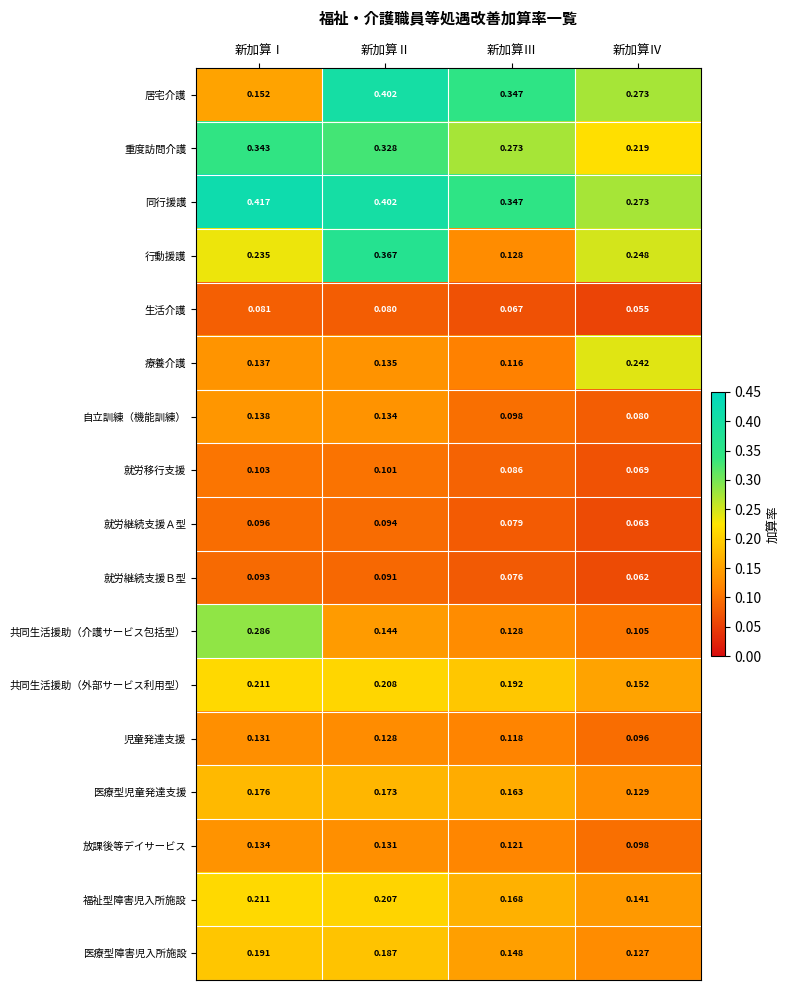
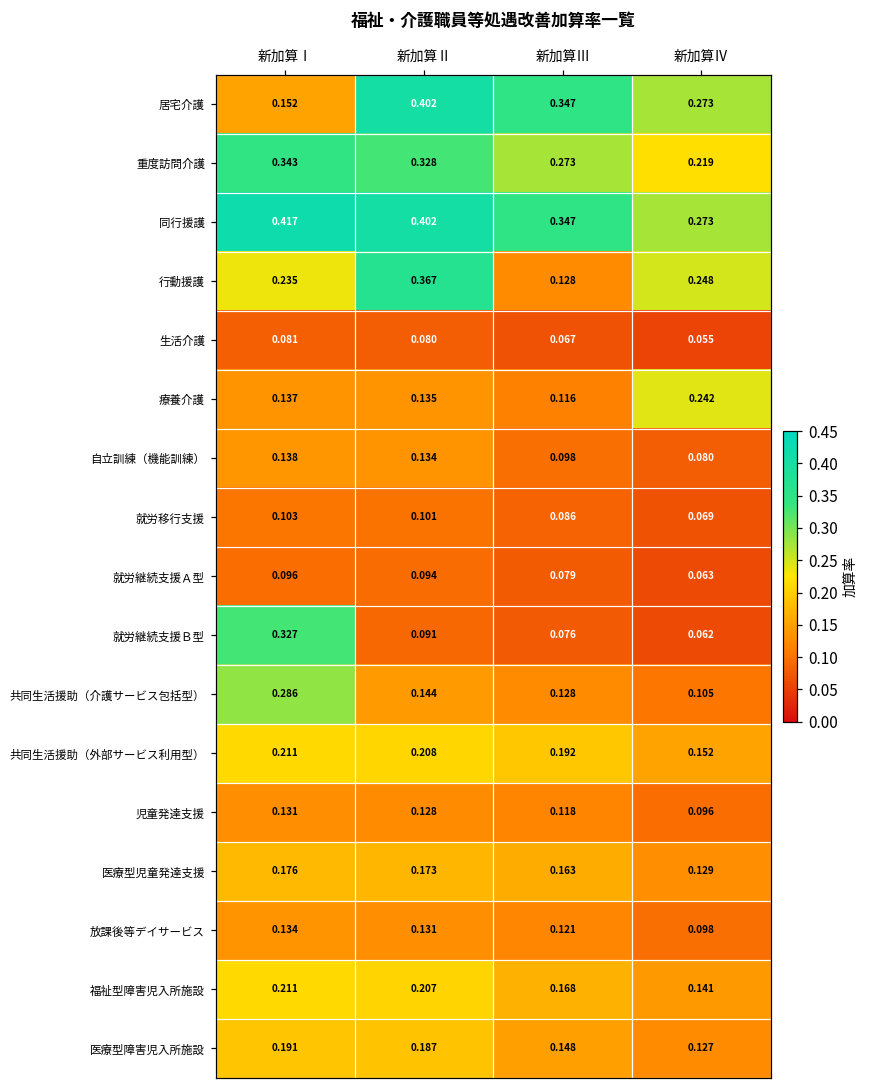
就労継続支援Ｂ型, 新加算Ⅰ: 0.093 -> 0.327
